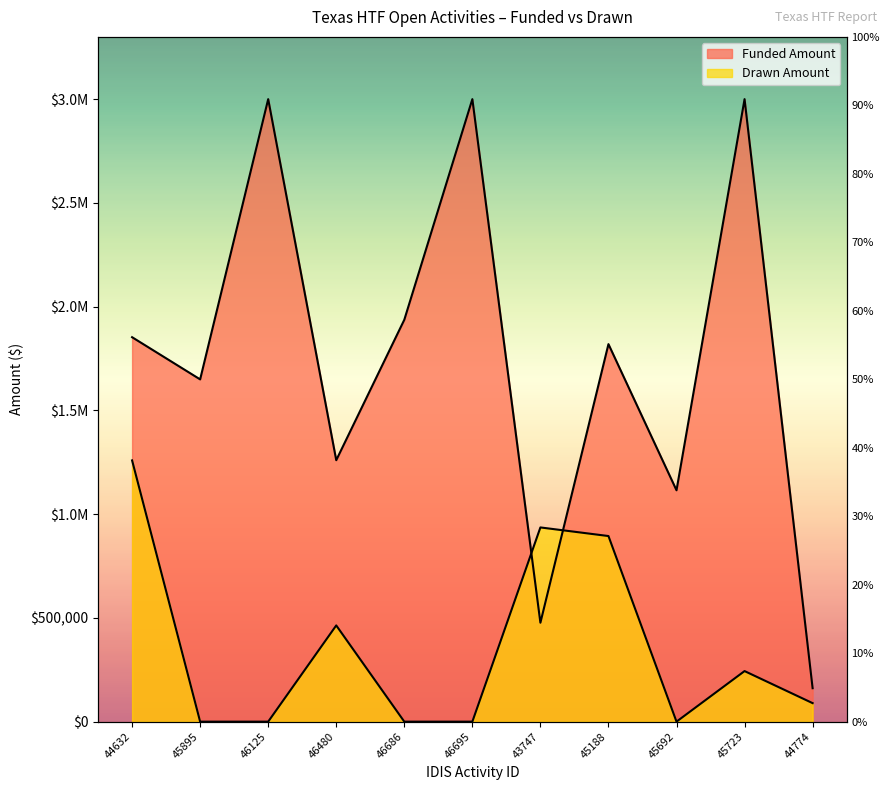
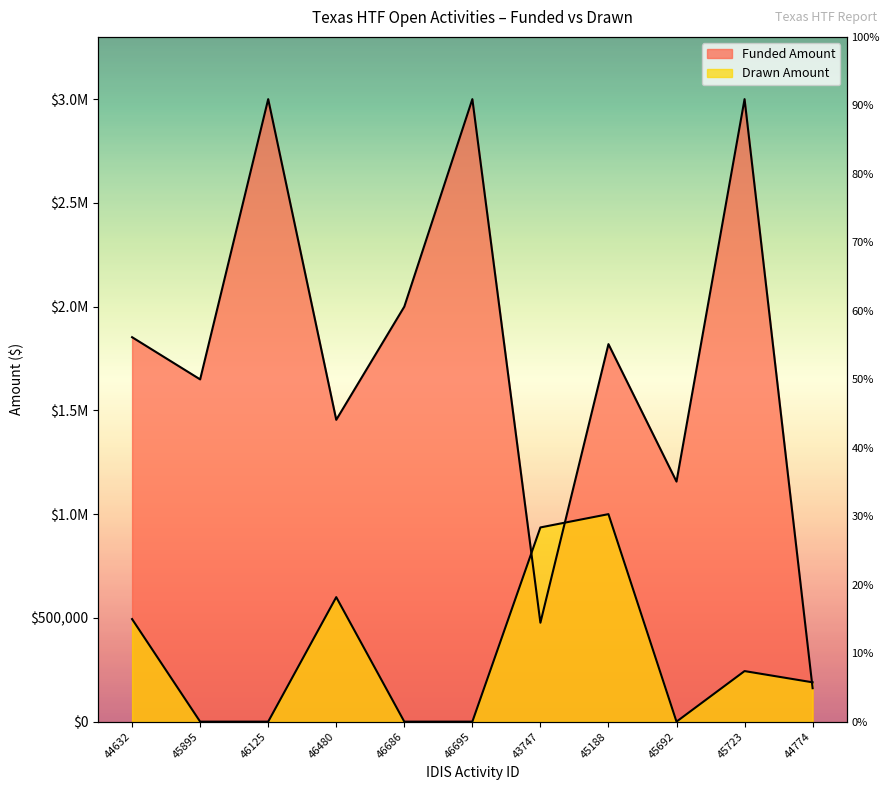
Drawn Amount, 44632: $1,260,000 -> $490,000
Funded Amount, 46480: $1,260,000 -> $1,450,000
Drawn Amount, 46480: $460,000 -> $600,000
Funded Amount, 46686: $1,940,000 -> $2,000,000
Drawn Amount, 45188: $890,000 -> $1,000,000
Funded Amount, 45692: $1,120,000 -> $1,160,000
Drawn Amount, 44774: $90,000 -> $190,000
